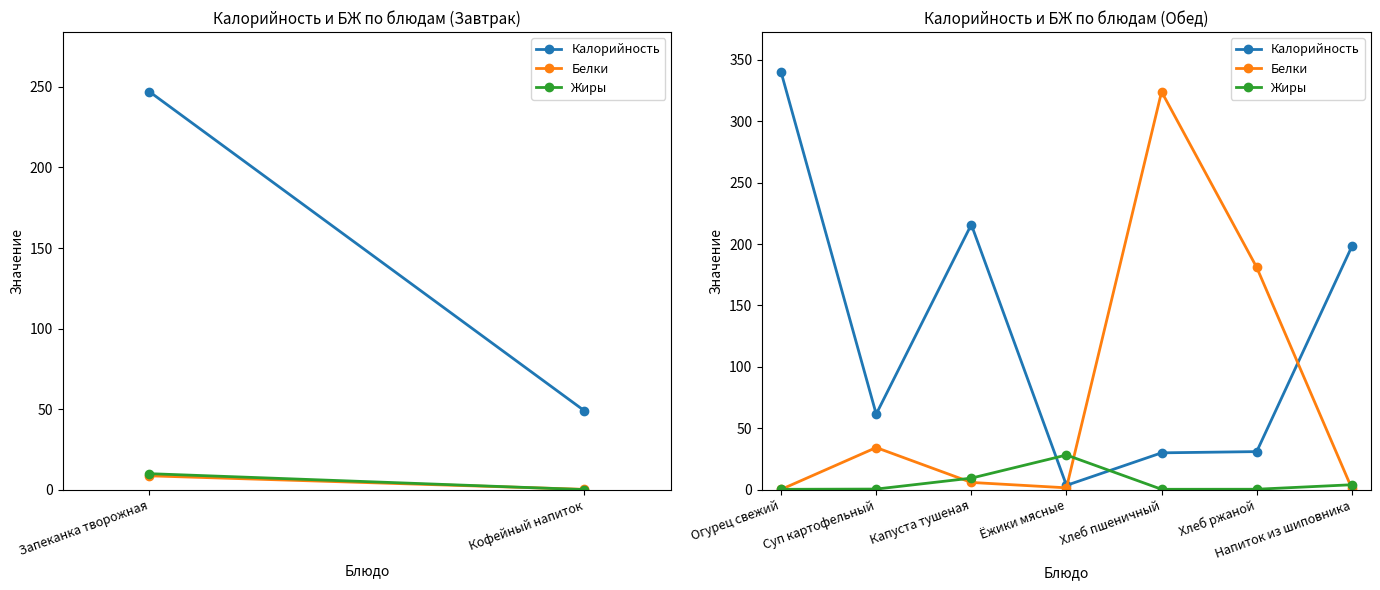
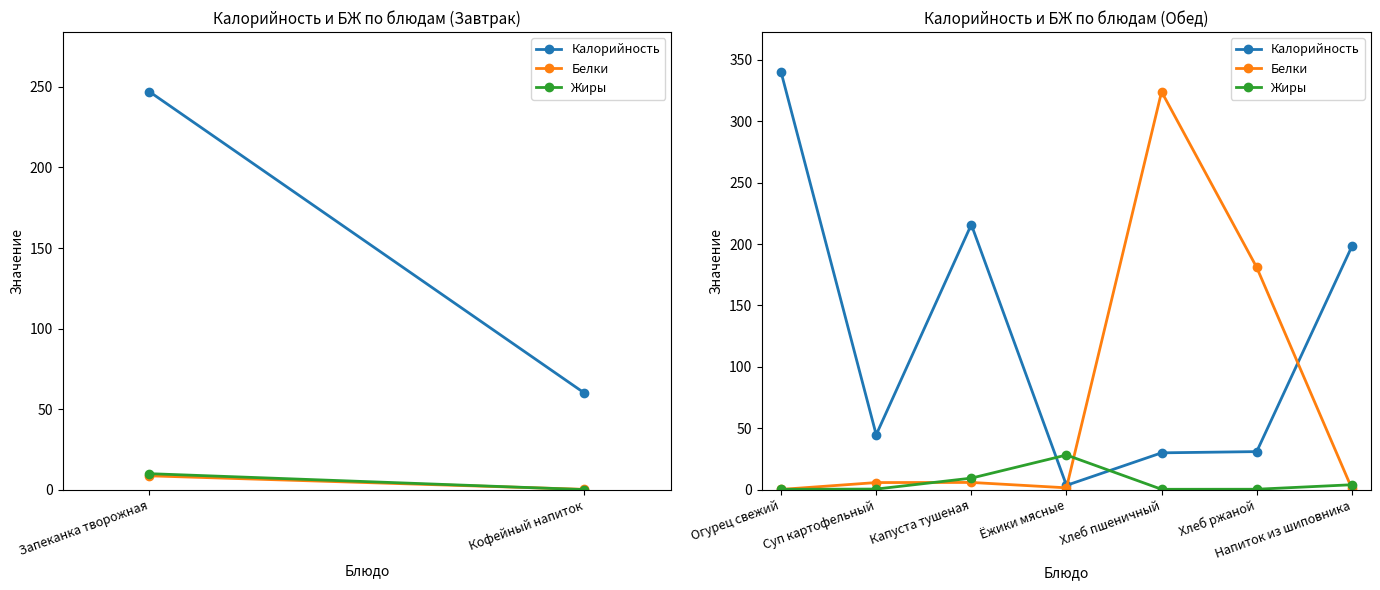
Калорийность и БЖ по блюдам (Завтрак), Калорийность, Кофейный напиток: 49 -> 60
Калорийность и БЖ по блюдам (Обед), Калорийность, Суп картофельный: 62 -> 45
Калорийность и БЖ по блюдам (Обед), Белки, Суп картофельный: 34 -> 6
